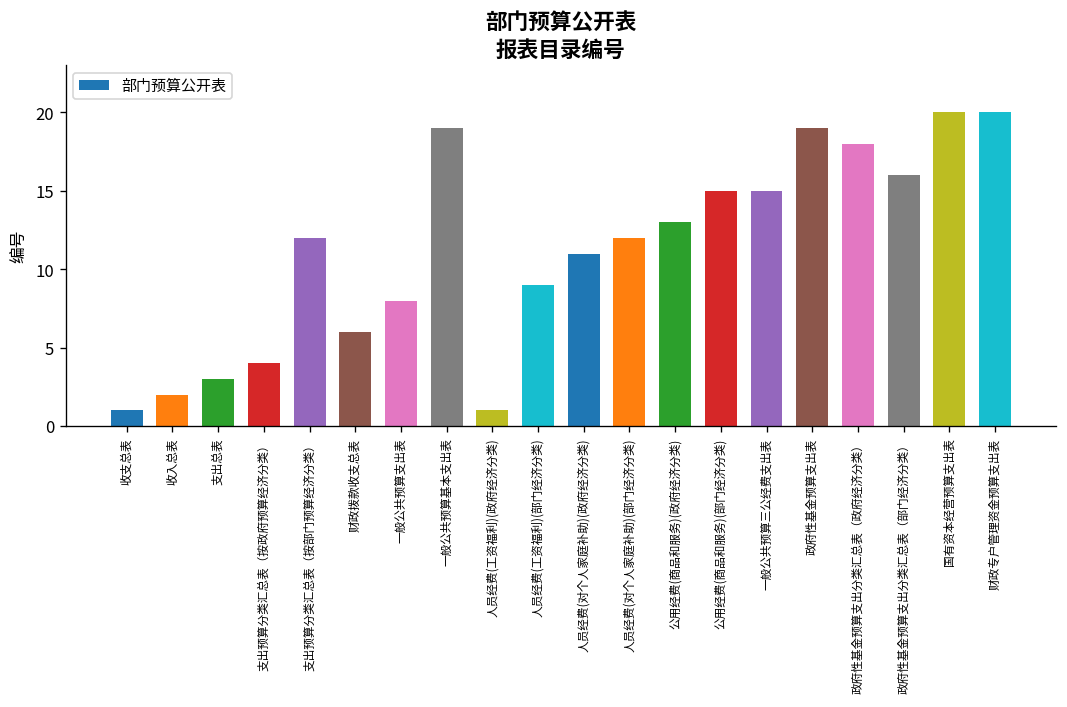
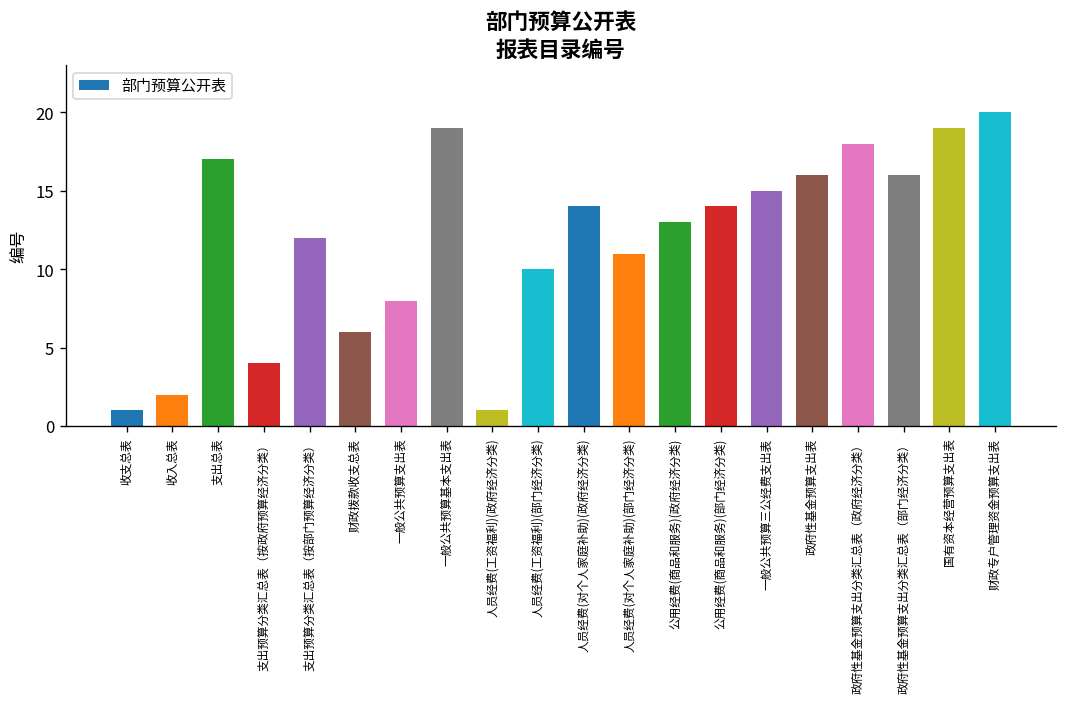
支出总表: 3 -> 17
人员经费(工资福利)(部门经济分类): 9 -> 10
人员经费(对个人家庭补助)(政府经济分类): 11 -> 14
人员经费(对个人家庭补助)(部门经济分类): 12 -> 11
公用经费(商品和服务)(部门经济分类): 15 -> 14
政府性基金预算支出表: 19 -> 16
国有资本经营预算支出表: 20 -> 19
